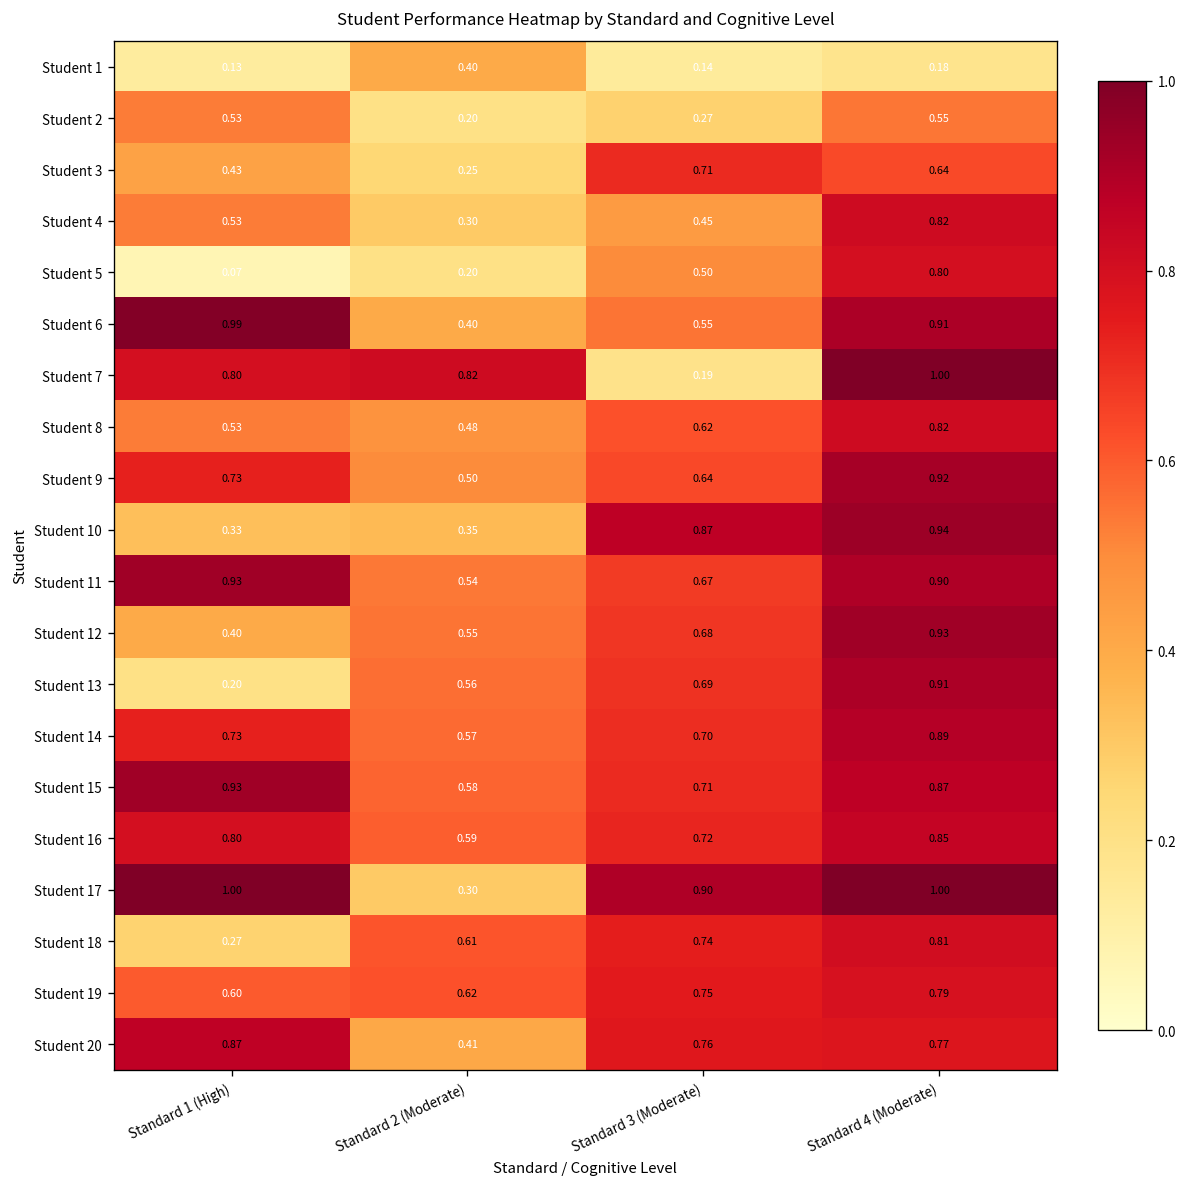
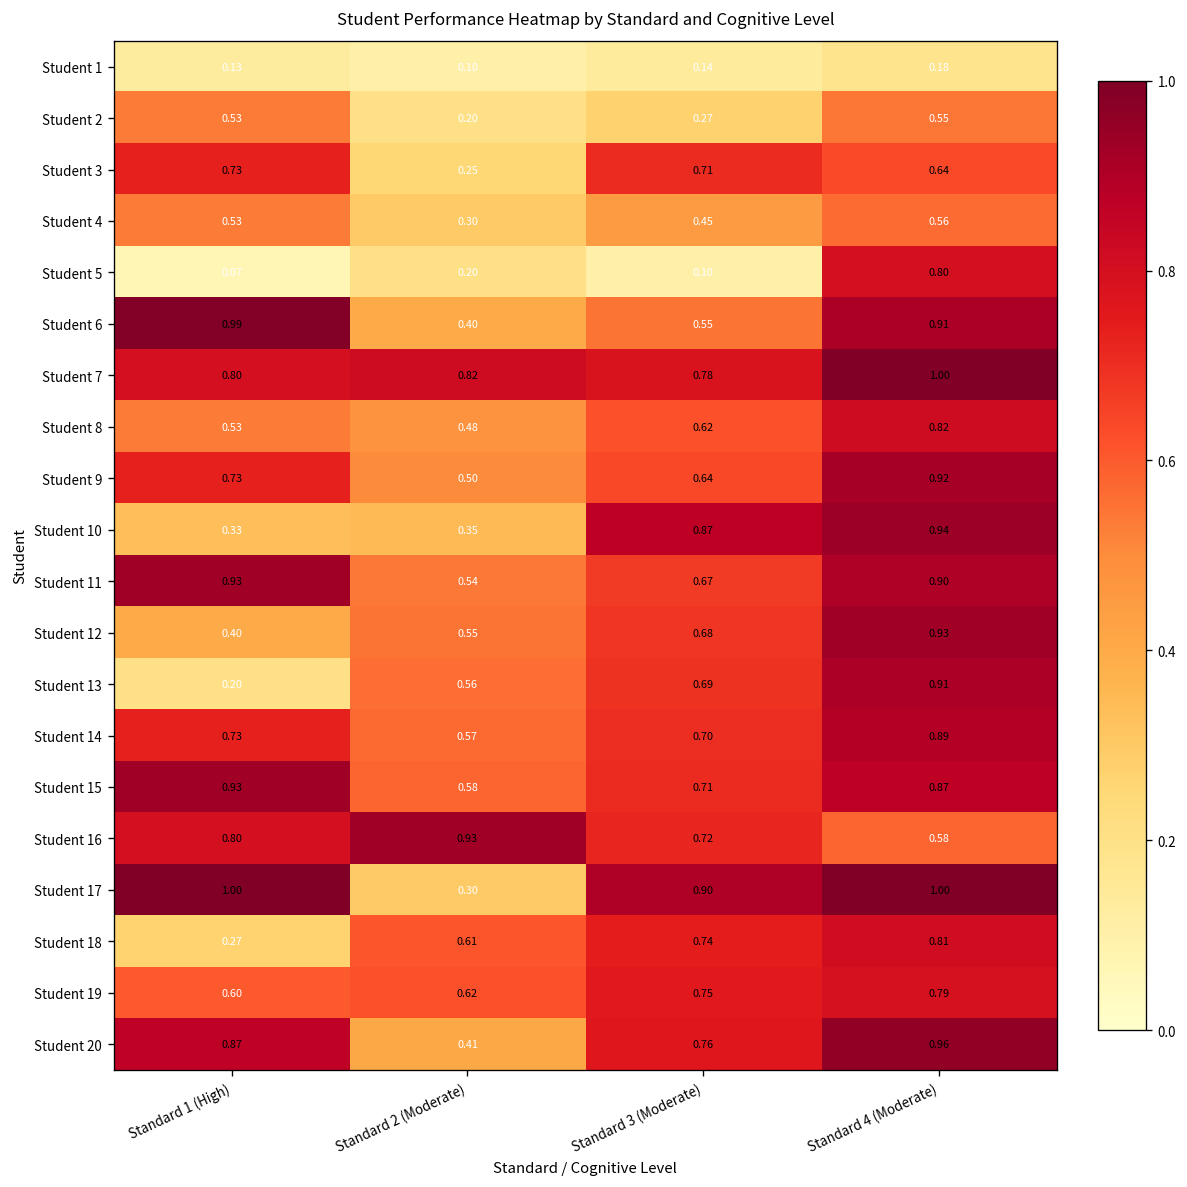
Student 1, Standard 2 (Moderate): 0.40 -> 0.10
Student 3, Standard 1 (High): 0.43 -> 0.73
Student 4, Standard 4 (Moderate): 0.82 -> 0.56
Student 5, Standard 3 (Moderate): 0.50 -> 0.10
Student 7, Standard 3 (Moderate): 0.19 -> 0.78
Student 16, Standard 2 (Moderate): 0.59 -> 0.93
Student 16, Standard 4 (Moderate): 0.85 -> 0.58
Student 20, Standard 4 (Moderate): 0.77 -> 0.96
